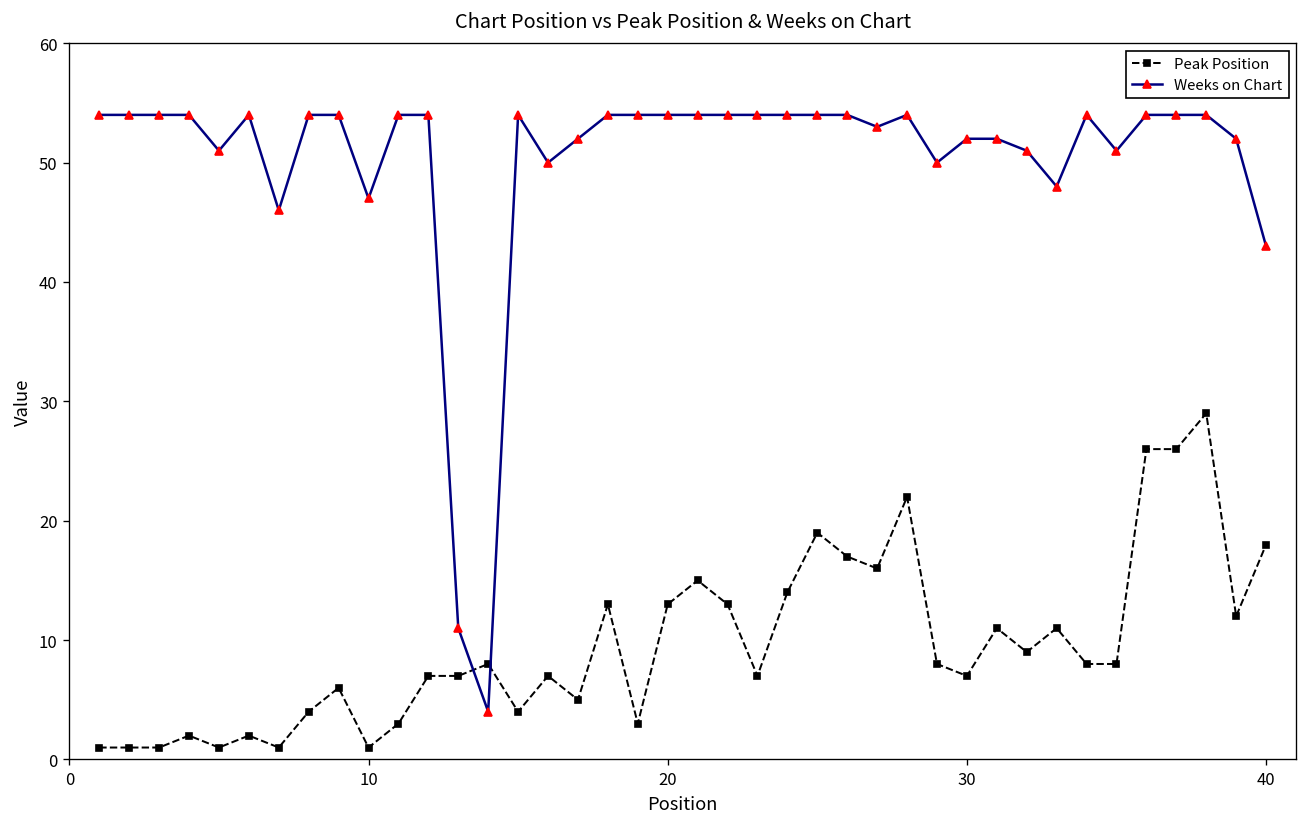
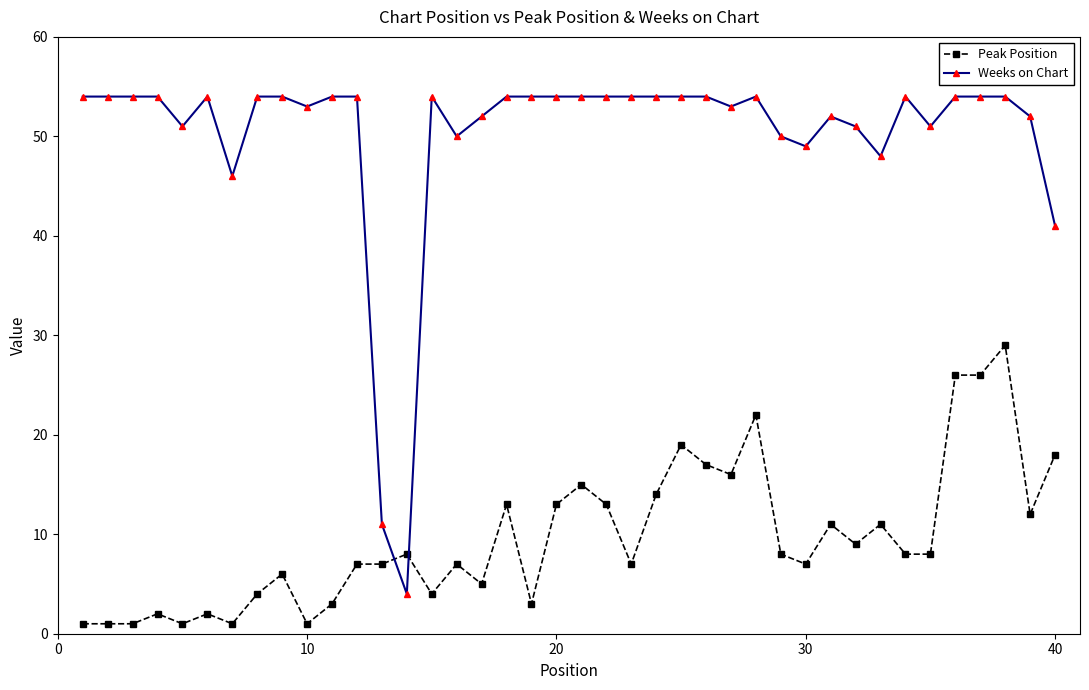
Weeks on Chart, 10: 47 -> 53
Weeks on Chart, 30: 52 -> 49
Weeks on Chart, 40: 43 -> 41
